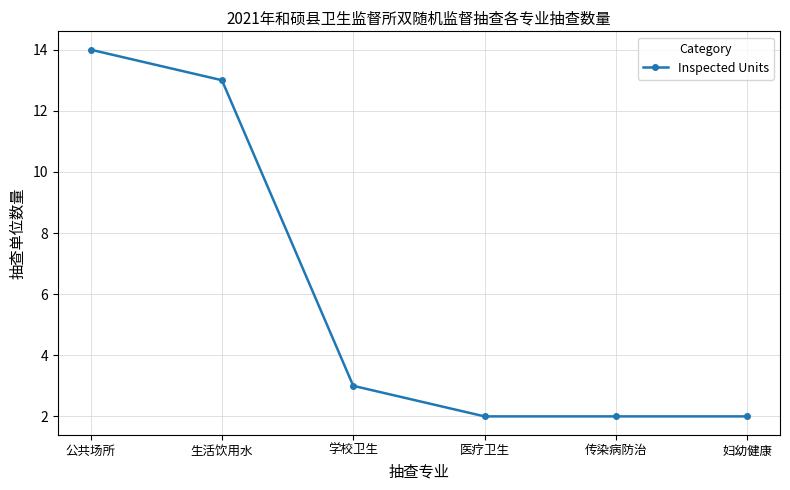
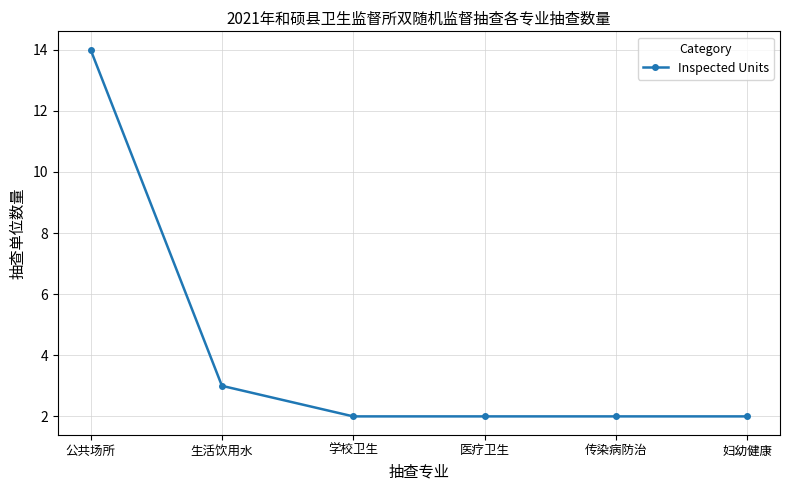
生活饮用水: 13 -> 3
学校卫生: 3 -> 2
